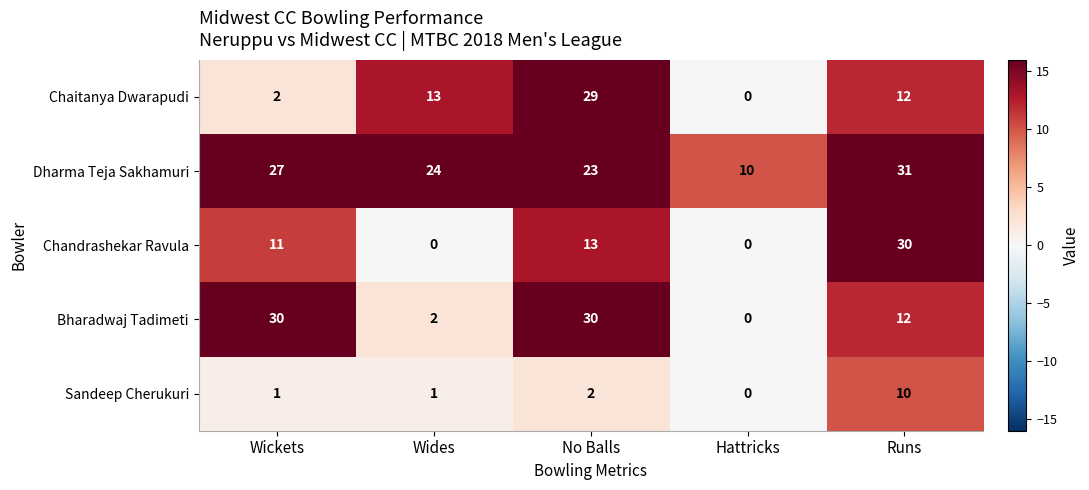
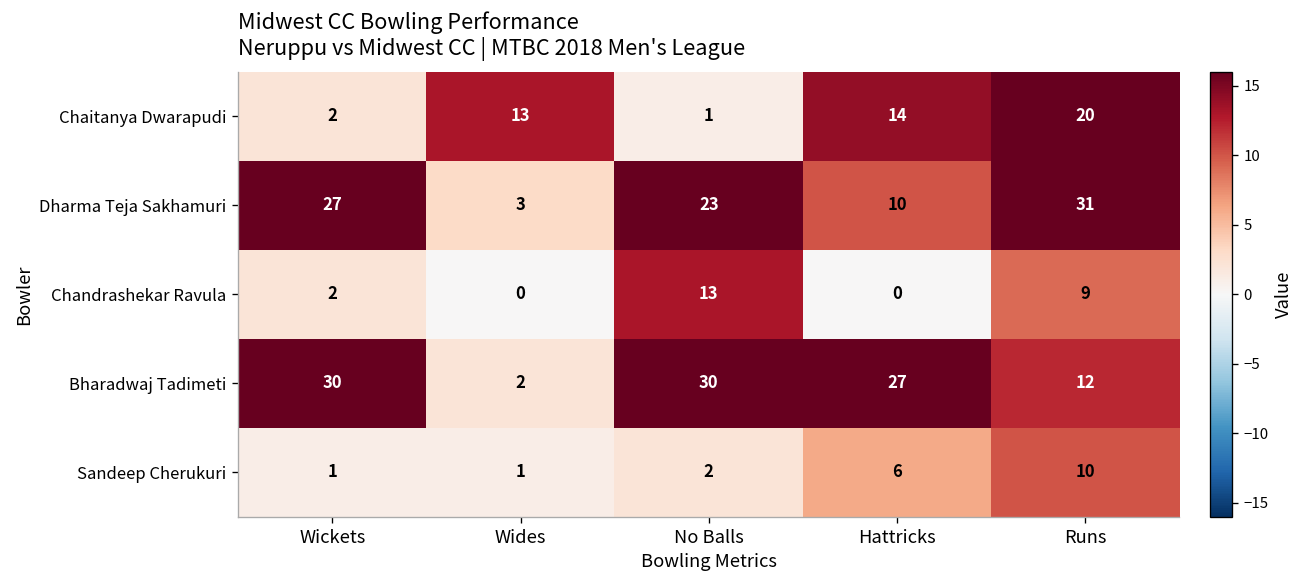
Chaitanya Dwarapudi, No Balls: 29 -> 1
Chaitanya Dwarapudi, Hattricks: 0 -> 14
Chaitanya Dwarapudi, Runs: 12 -> 20
Dharma Teja Sakhamuri, Wides: 24 -> 3
Chandrashekar Ravula, Wickets: 11 -> 2
Chandrashekar Ravula, Runs: 30 -> 9
Bharadwaj Tadimeti, Hattricks: 0 -> 27
Sandeep Cherukuri, Hattricks: 0 -> 6
